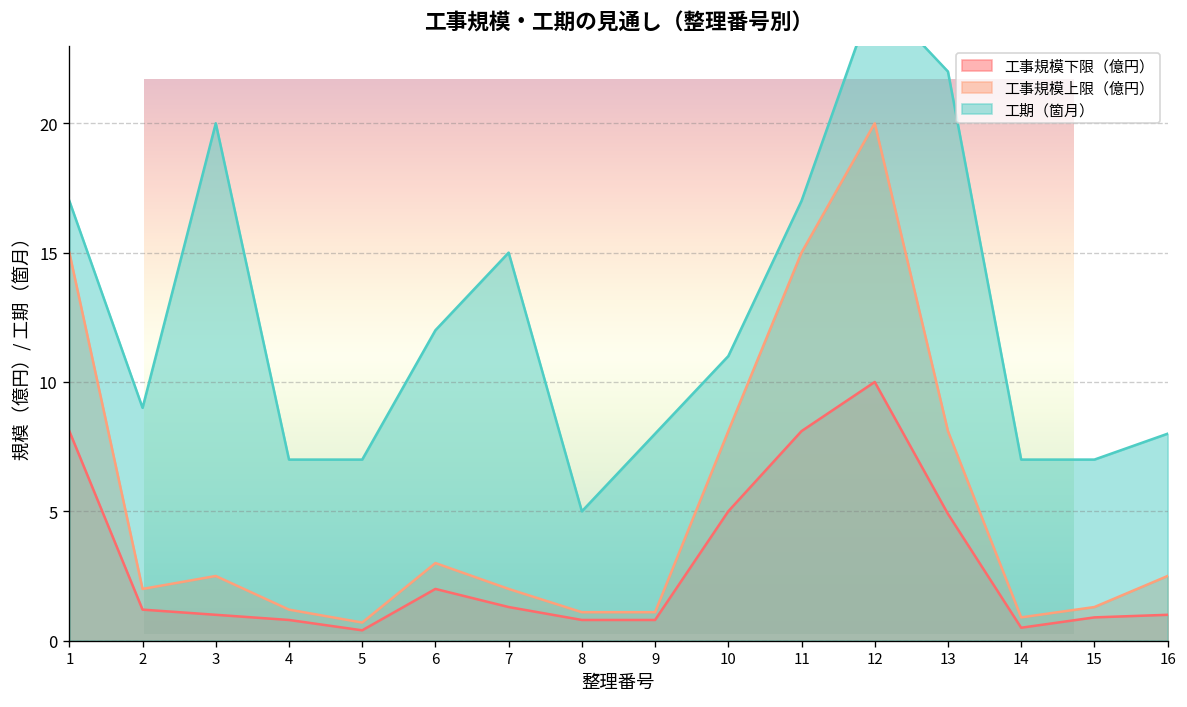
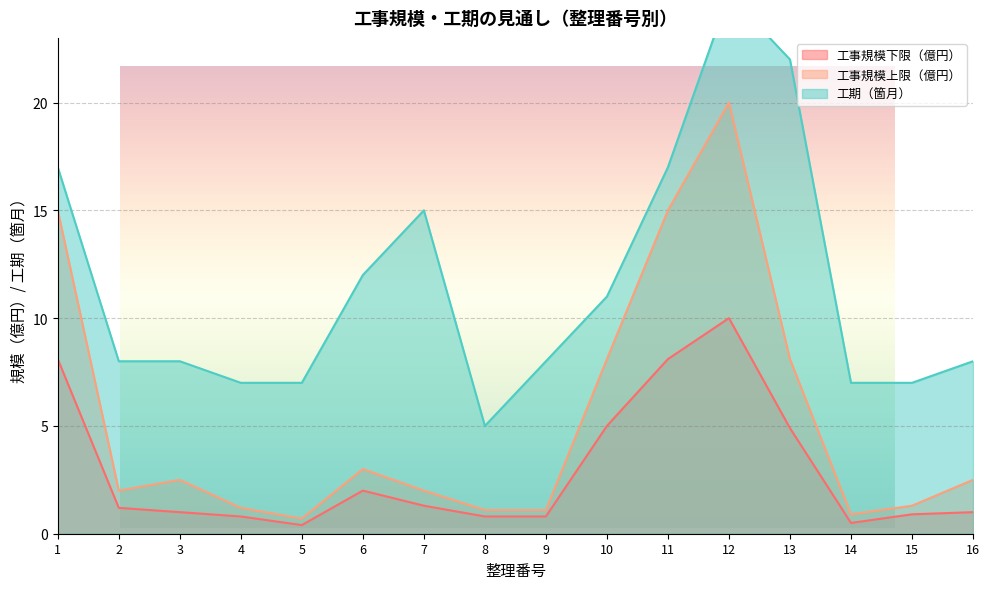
工事規模・工期の見通し（整理番号別）, 工期（箇月）, 2: 9 -> 8
工事規模・工期の見通し（整理番号別）, 工期（箇月）, 3: 20 -> 8
